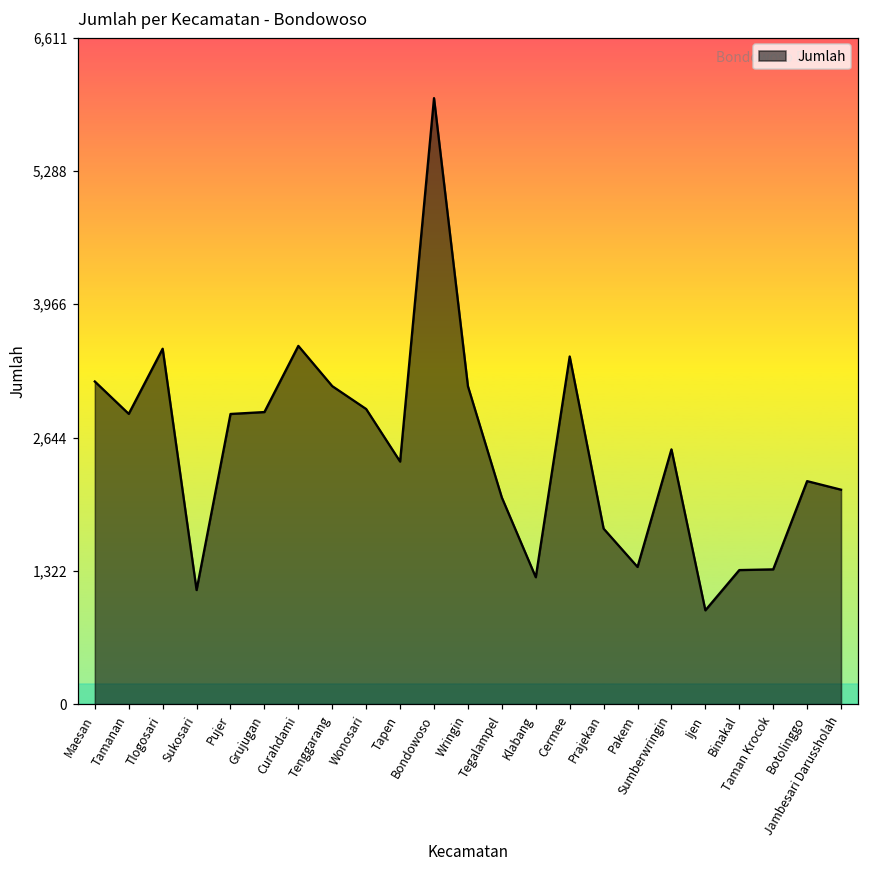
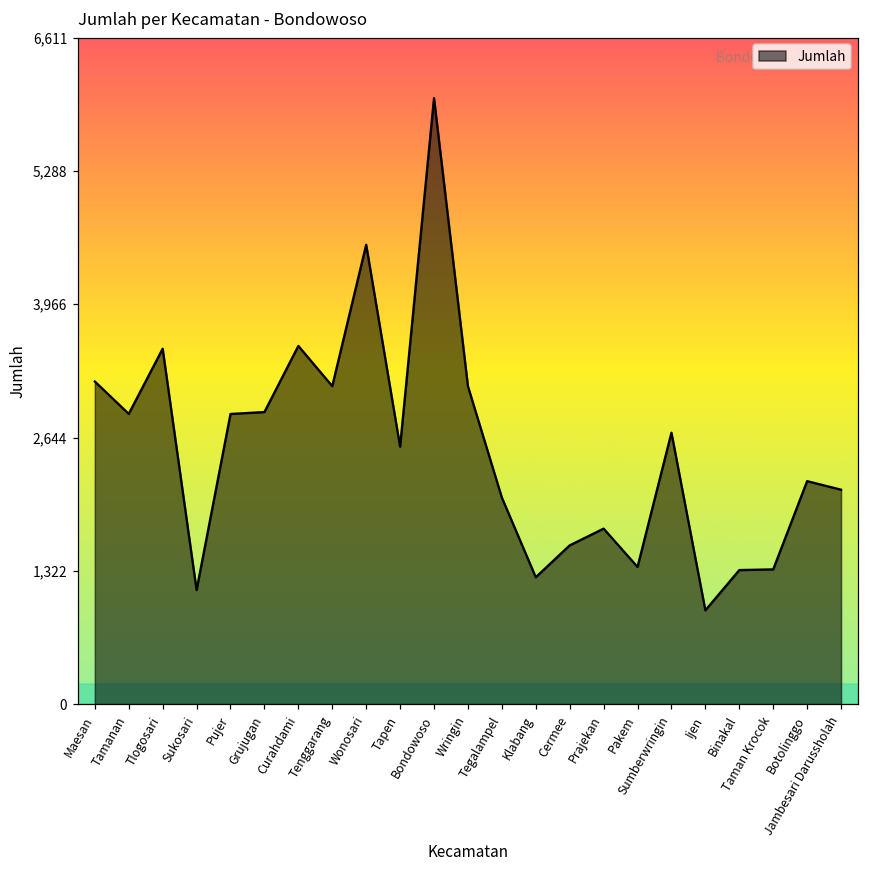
Wonosari: 2,900 -> 4,600
Tapen: 2,400 -> 2,600
Cermee: 3,400 -> 1,600
Sumberwringin: 2,500 -> 2,700
